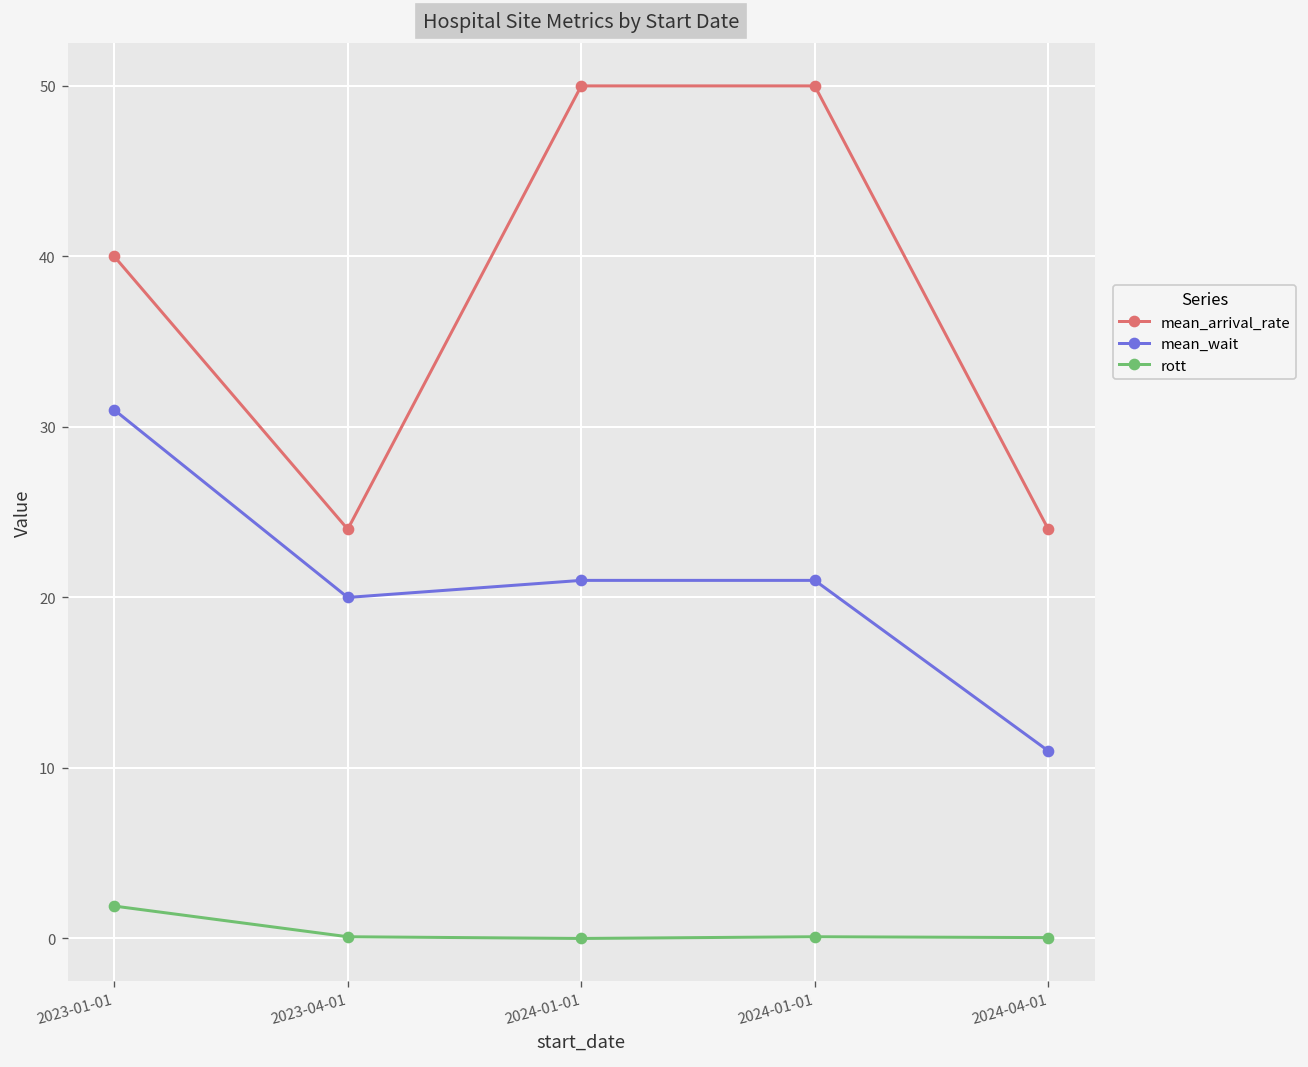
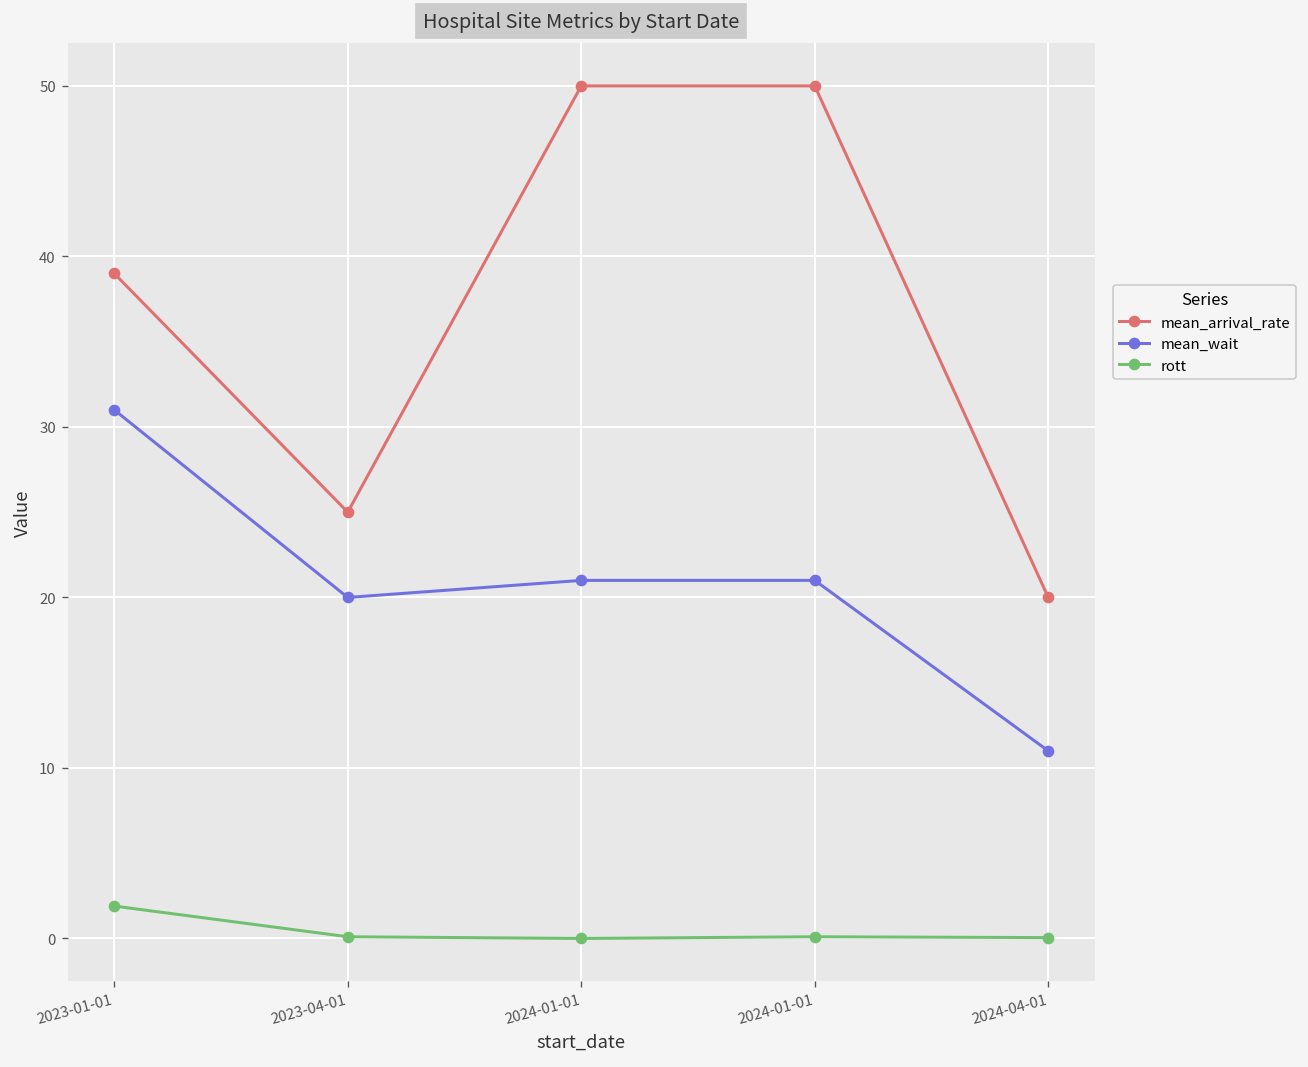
mean_arrival_rate, 2023-01-01: 40 -> 39
mean_arrival_rate, 2023-04-01: 24 -> 25
mean_arrival_rate, 2024-04-01: 24 -> 20
